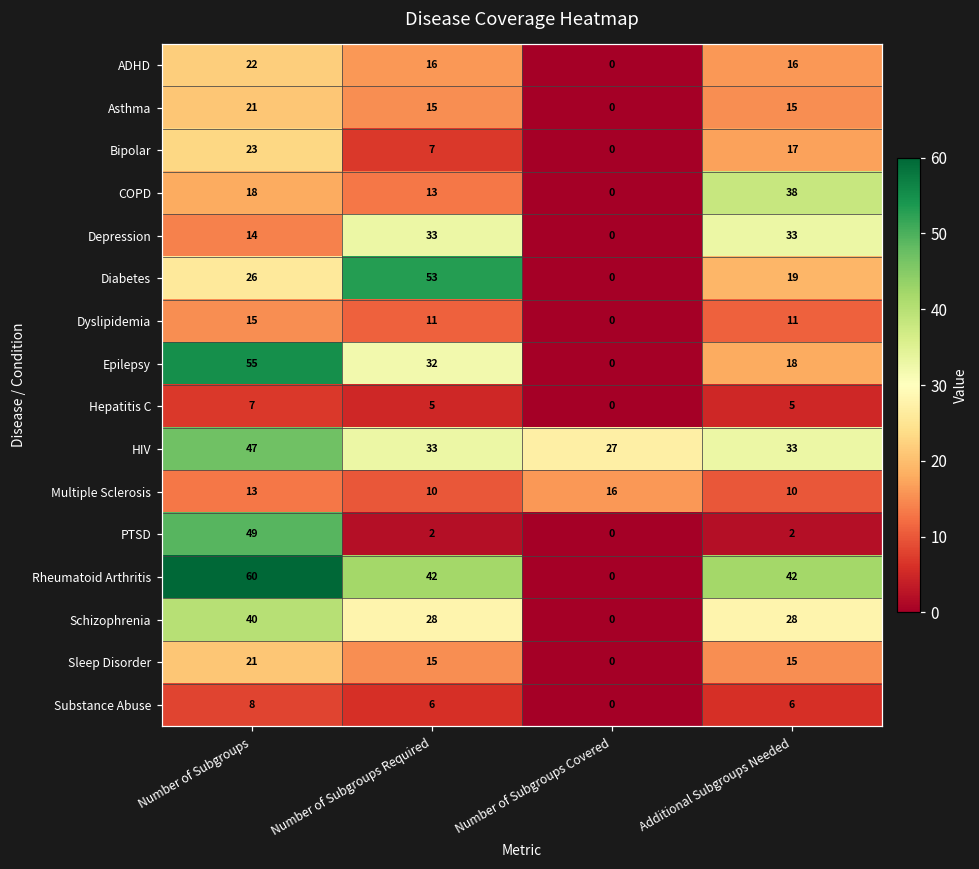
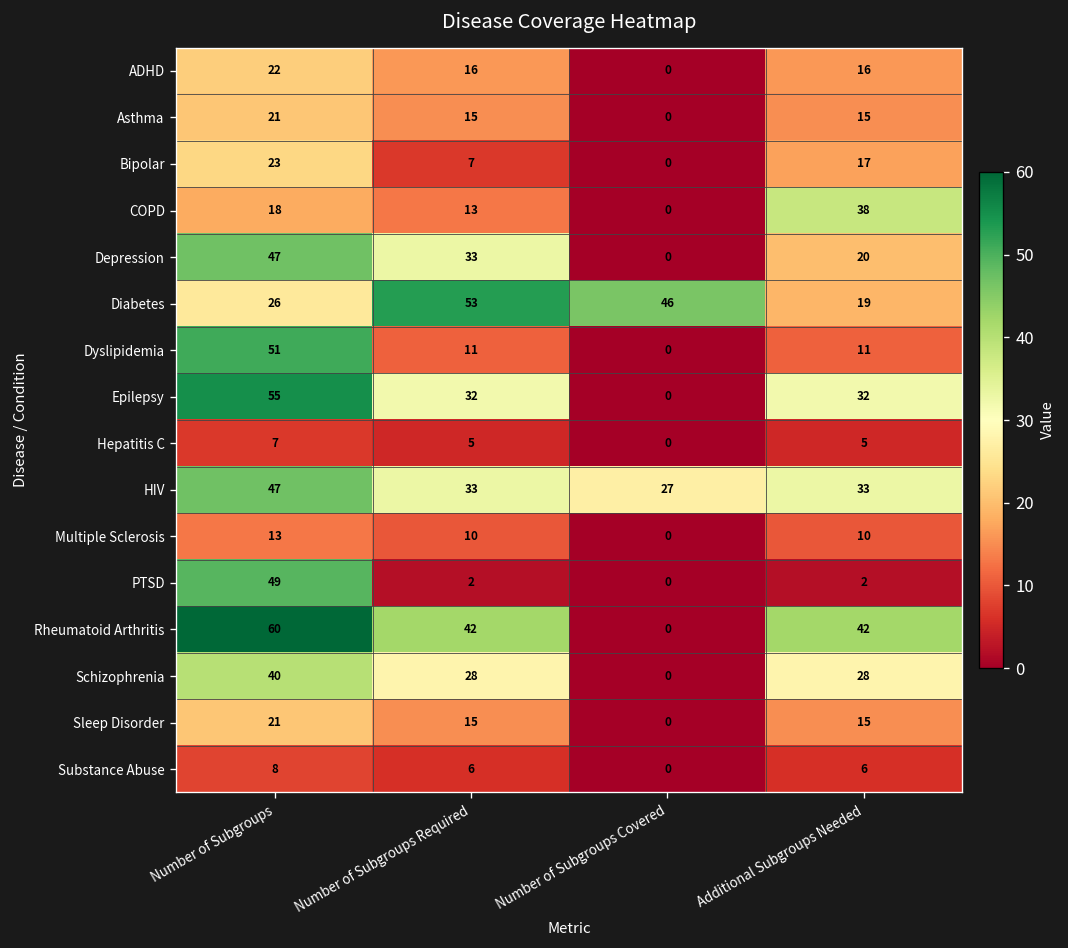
Depression, Number of Subgroups: 14 -> 47
Depression, Additional Subgroups Needed: 33 -> 20
Diabetes, Number of Subgroups Covered: 0 -> 46
Dyslipidemia, Number of Subgroups: 15 -> 51
Epilepsy, Additional Subgroups Needed: 18 -> 32
Multiple Sclerosis, Number of Subgroups Covered: 16 -> 0
